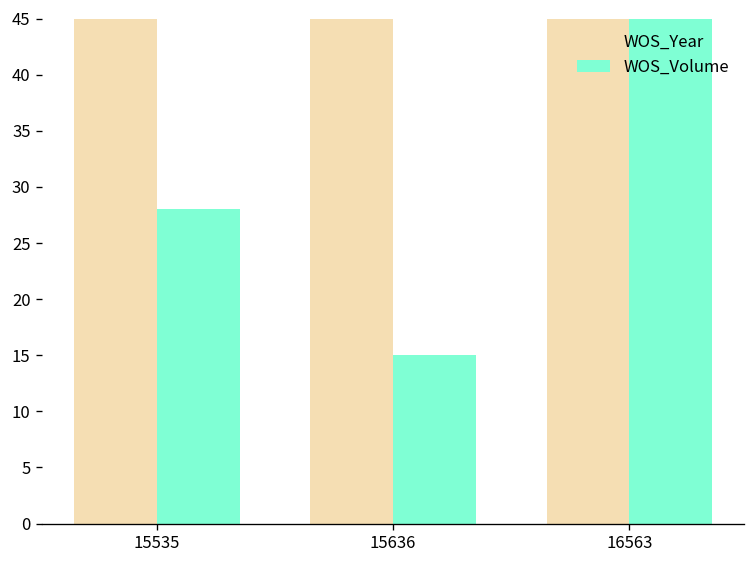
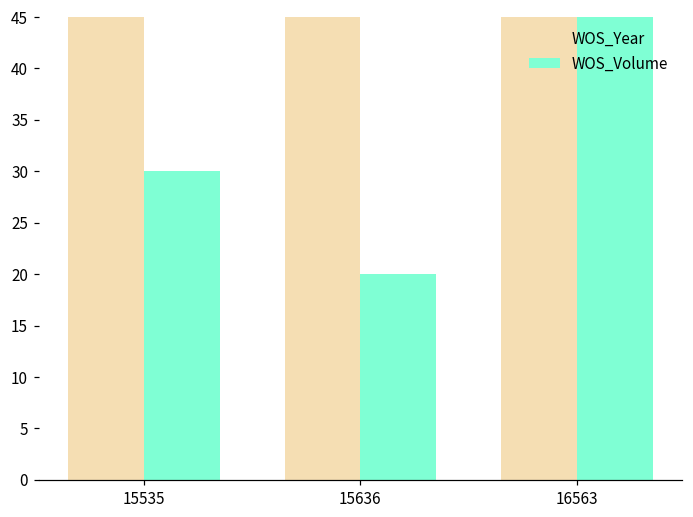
WOS_Volume, 15535: 28 -> 30
WOS_Volume, 15636: 15 -> 20
